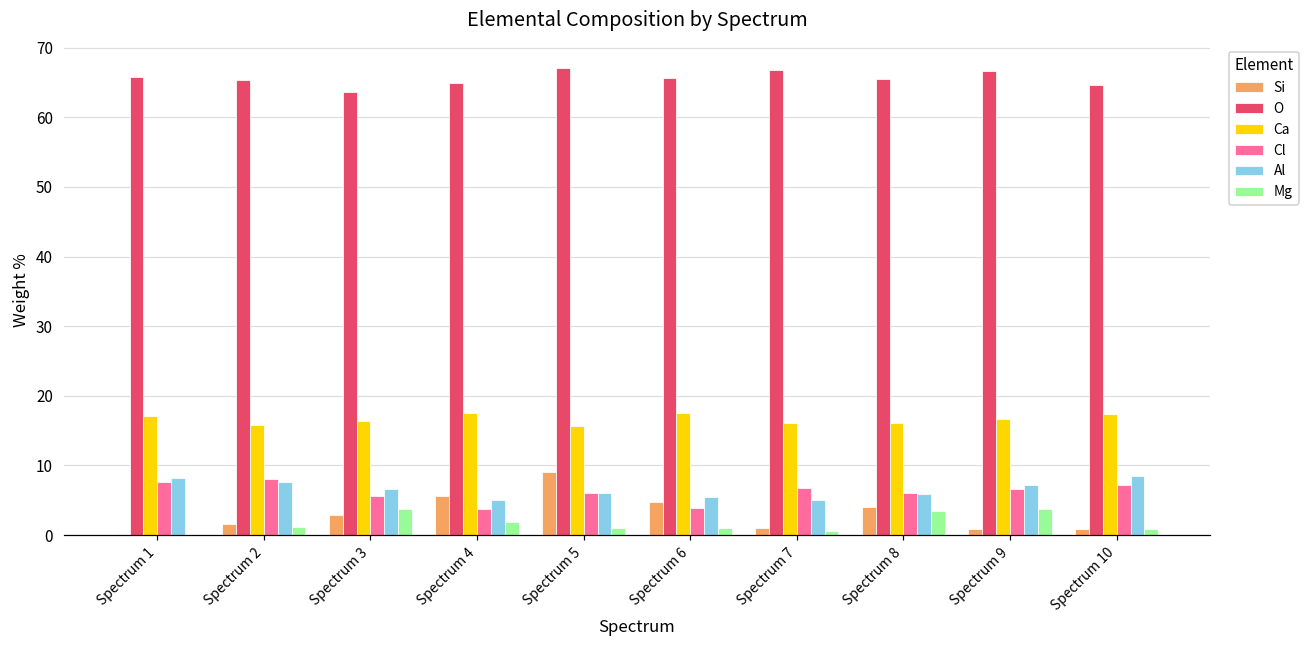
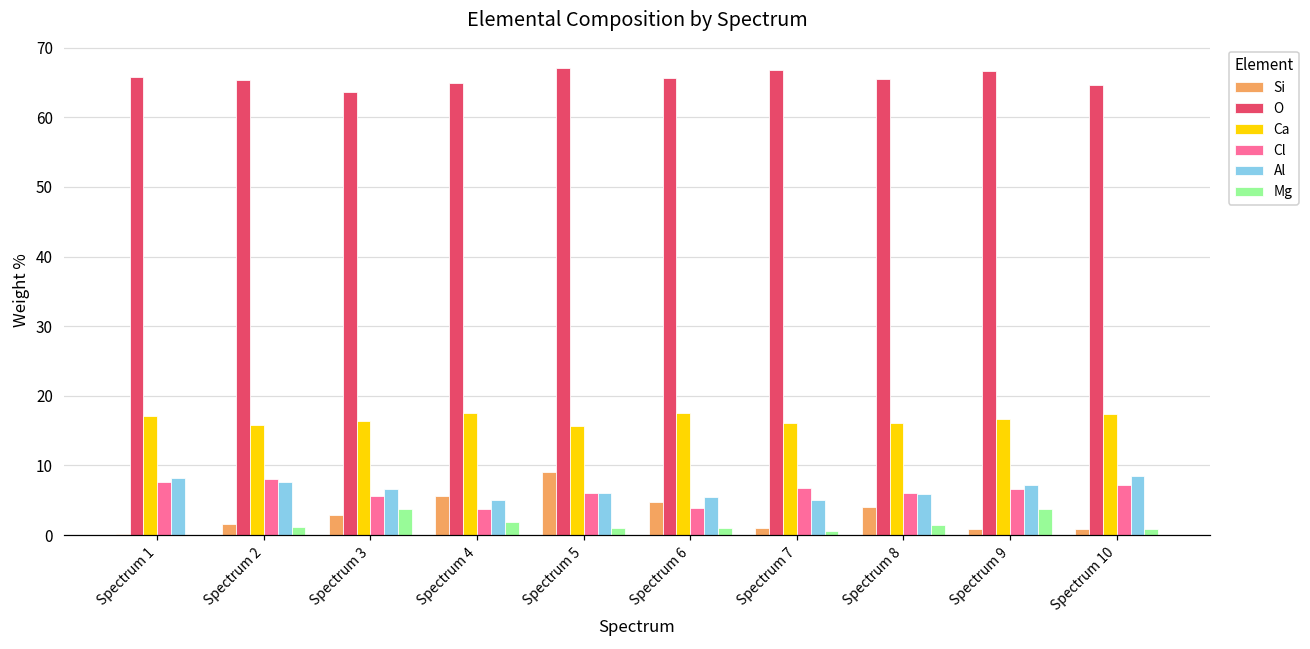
Mg, Spectrum 8: 3 -> 1
